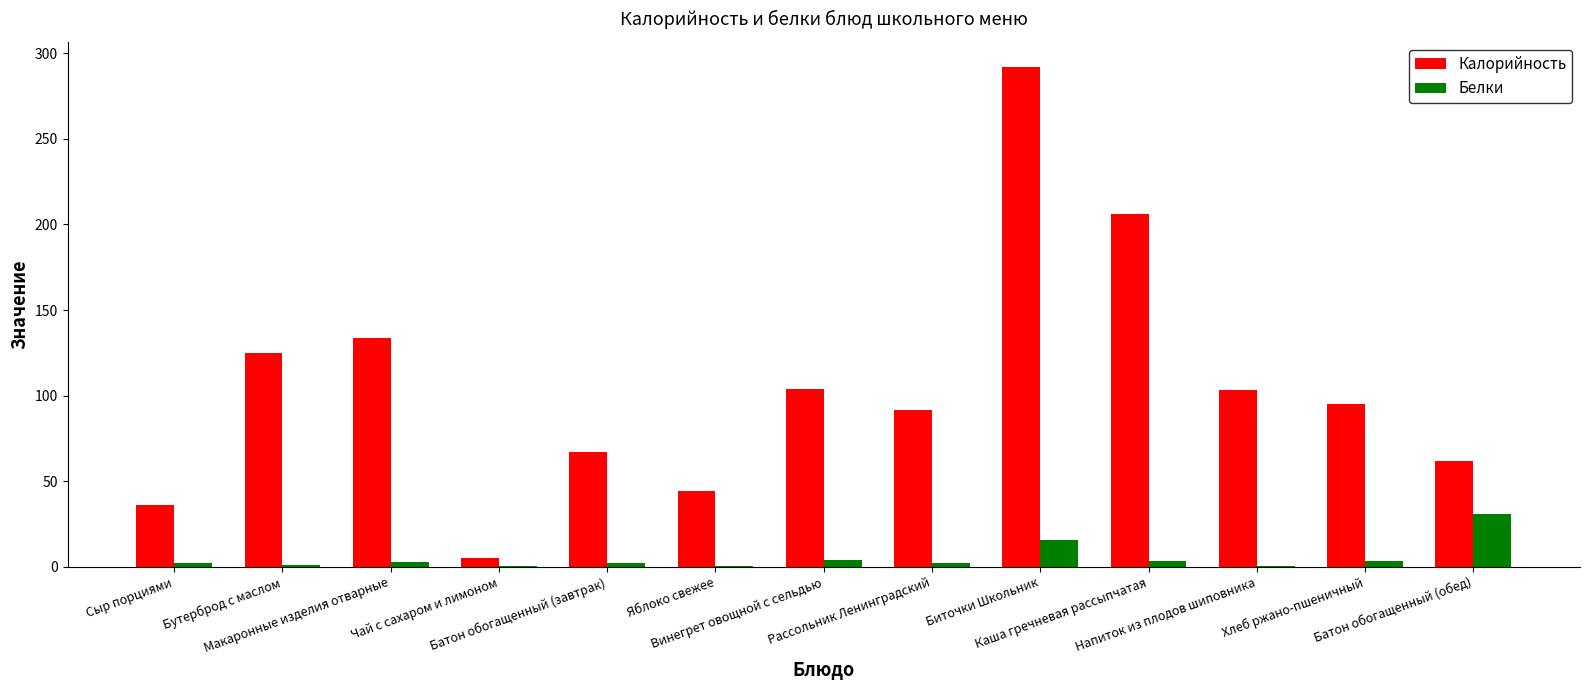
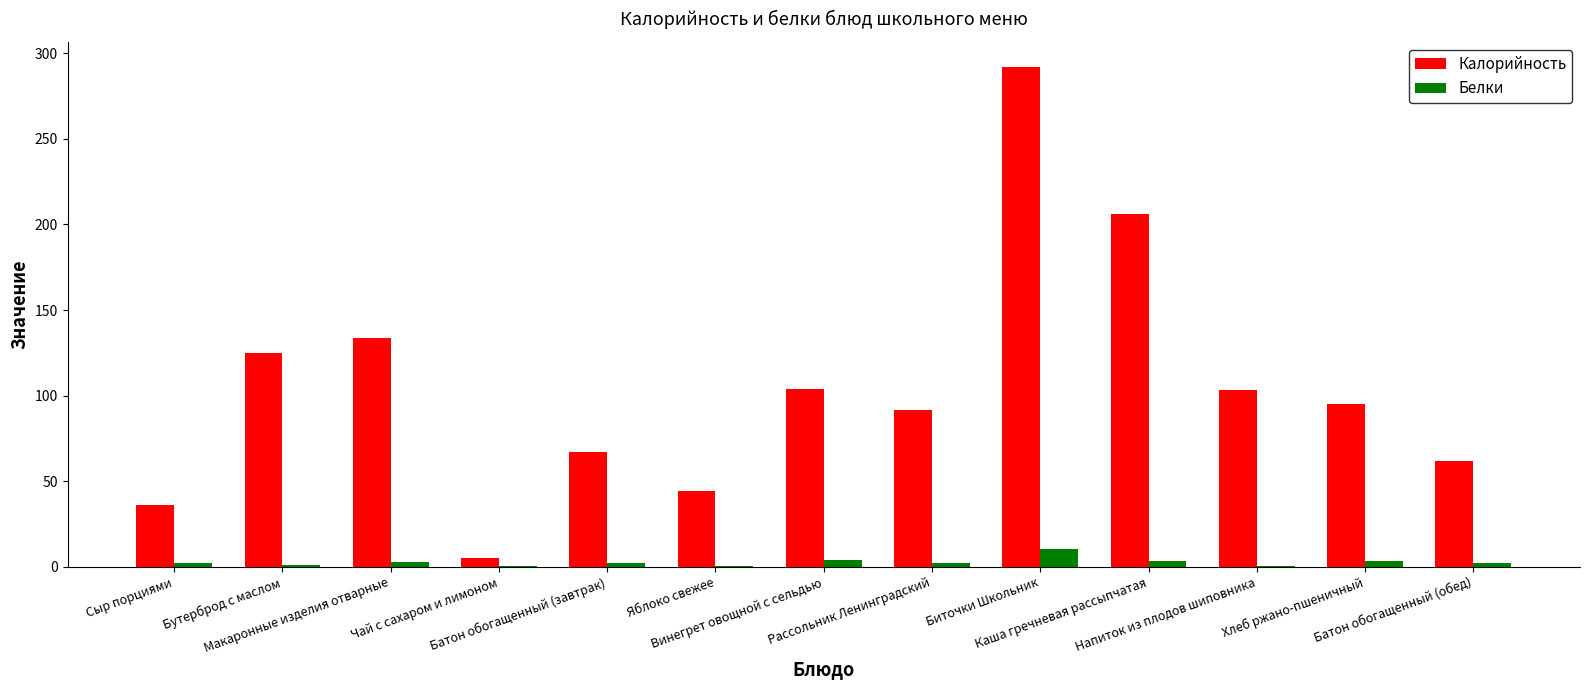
Белки, Биточки Школьник: 15 -> 10
Белки, Батон обогащенный (обед): 31 -> 2
